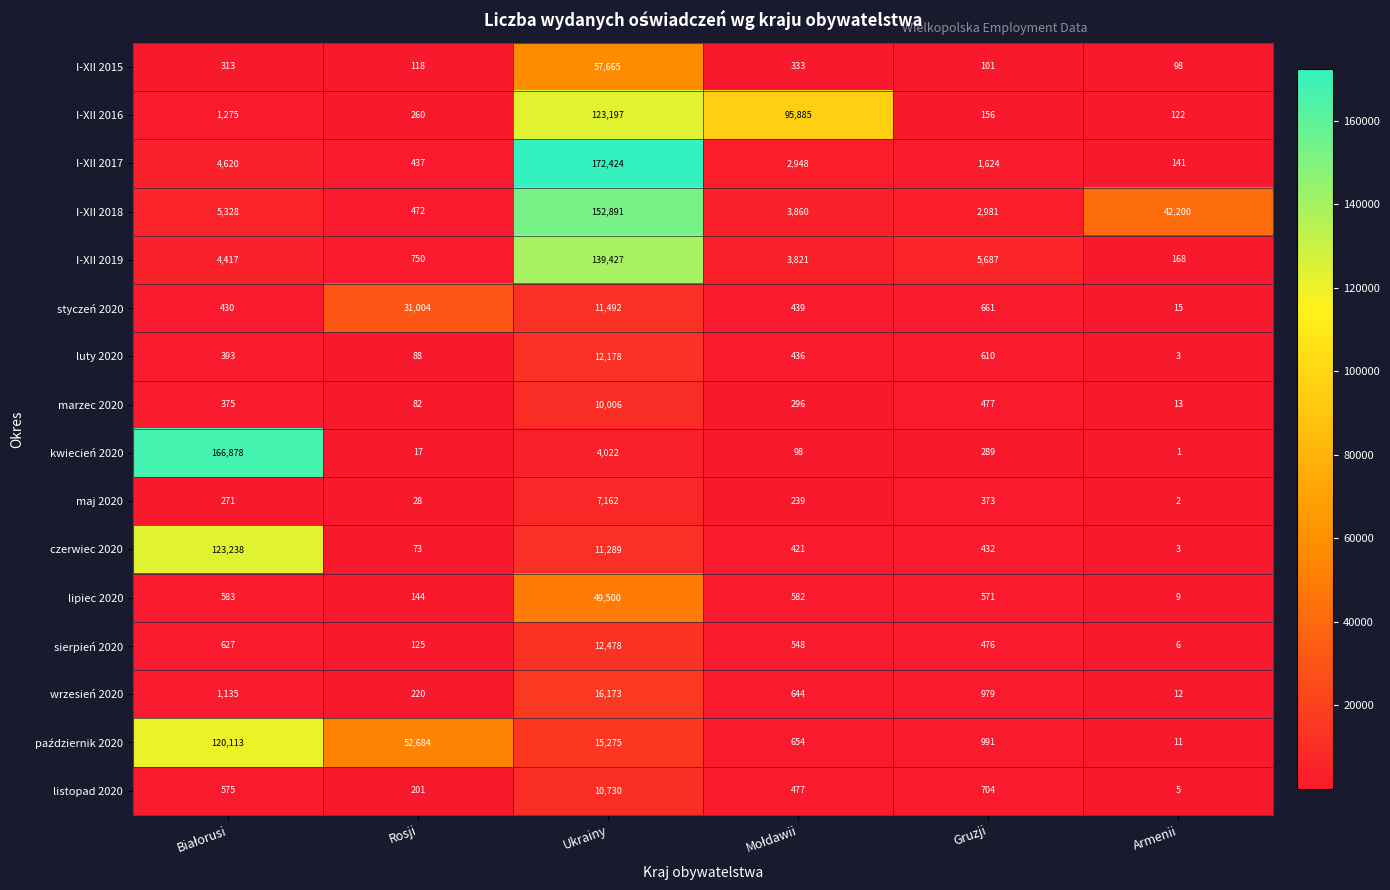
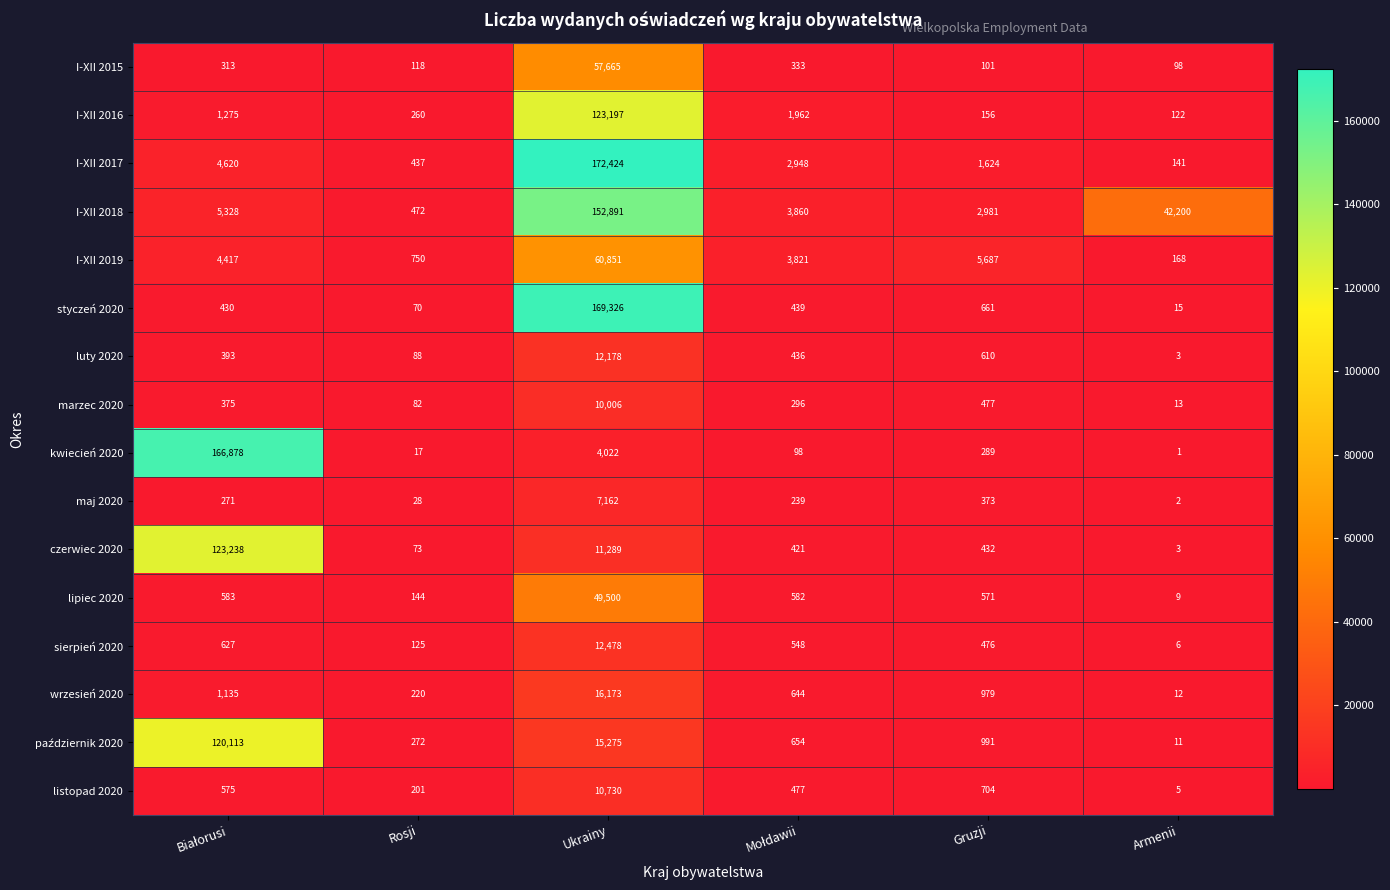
I-XII 2016, Mołdawii: 95,885 -> 1,962
I-XII 2019, Ukrainy: 139,427 -> 60,851
styczeń 2020, Rosji: 31,004 -> 70
styczeń 2020, Ukrainy: 11,492 -> 169,326
październik 2020, Rosji: 52,684 -> 272
